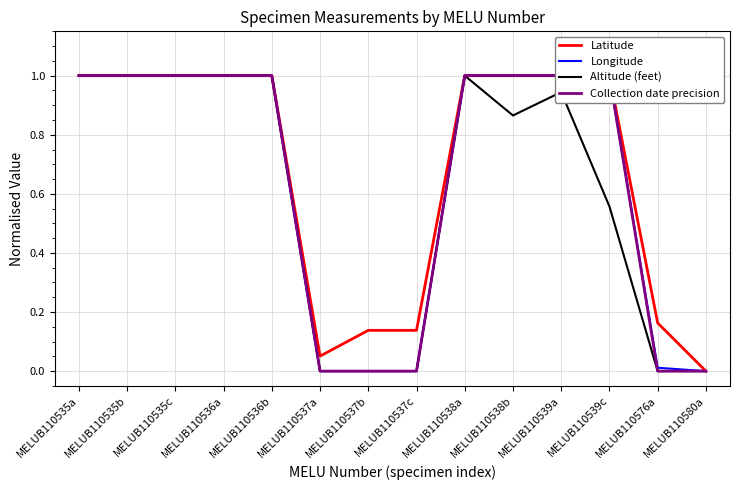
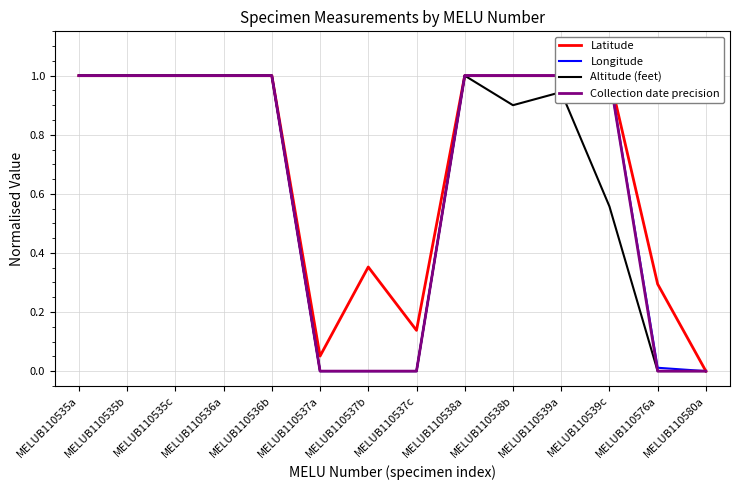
Latitude, MELUB110537b: 0.14 -> 0.35
Altitude (feet), MELUB110538b: 0.87 -> 0.90
Latitude, MELUB110576a: 0.16 -> 0.29
